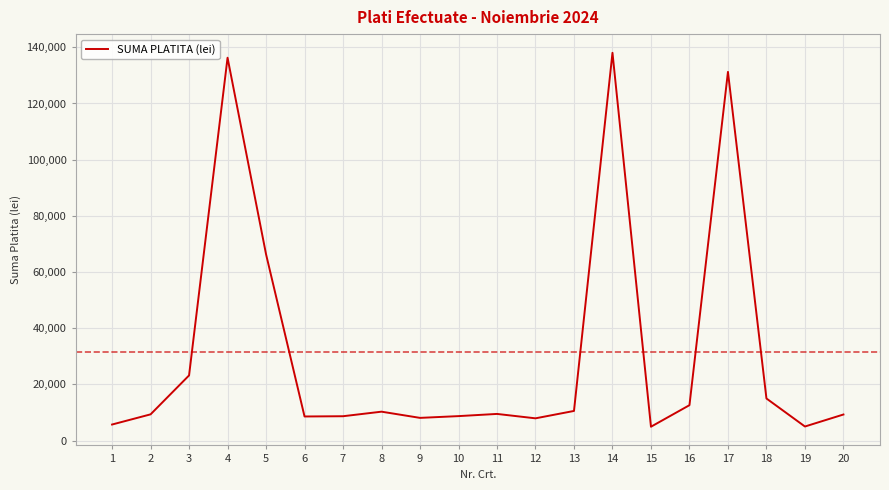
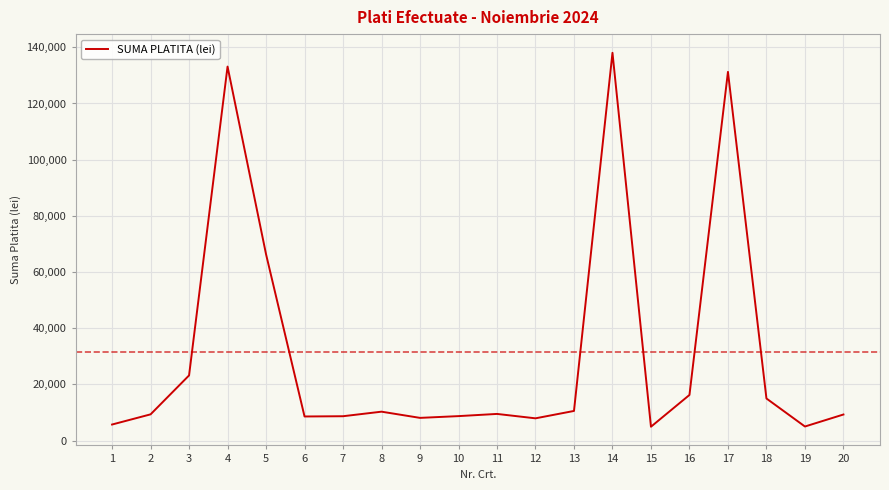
4: 136,000 -> 133,000
16: 13,000 -> 16,000
